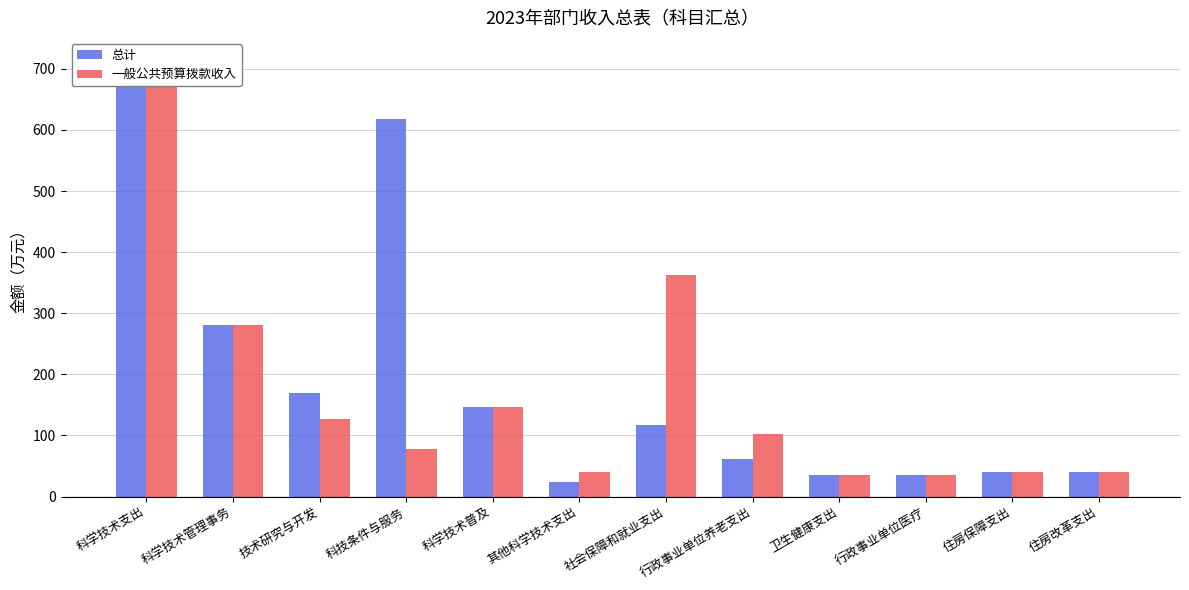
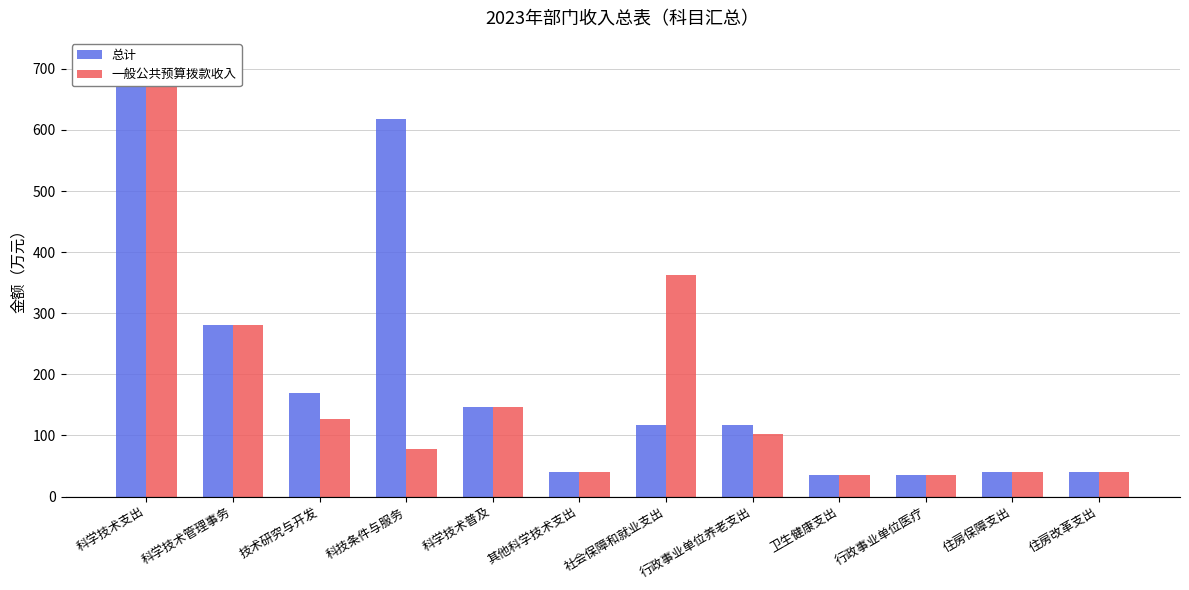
总计, 其他科学技术支出: 20 -> 40
总计, 行政事业单位养老支出: 60 -> 120
